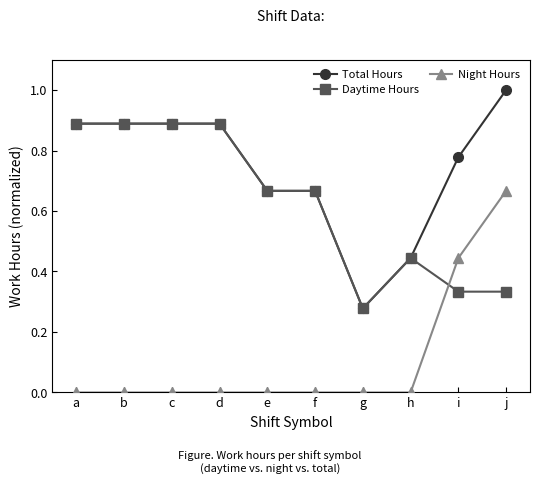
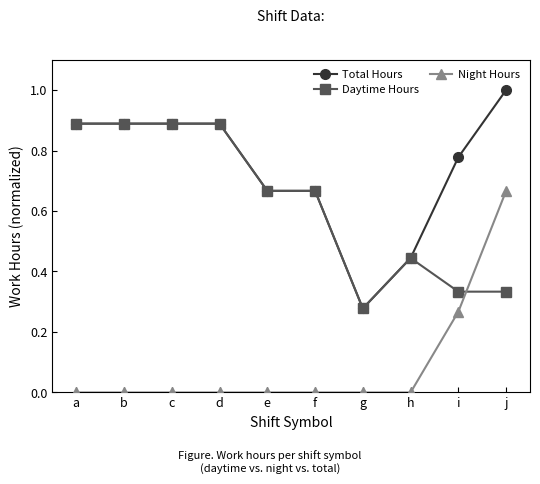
Night Hours, i: 0.44 -> 0.27
